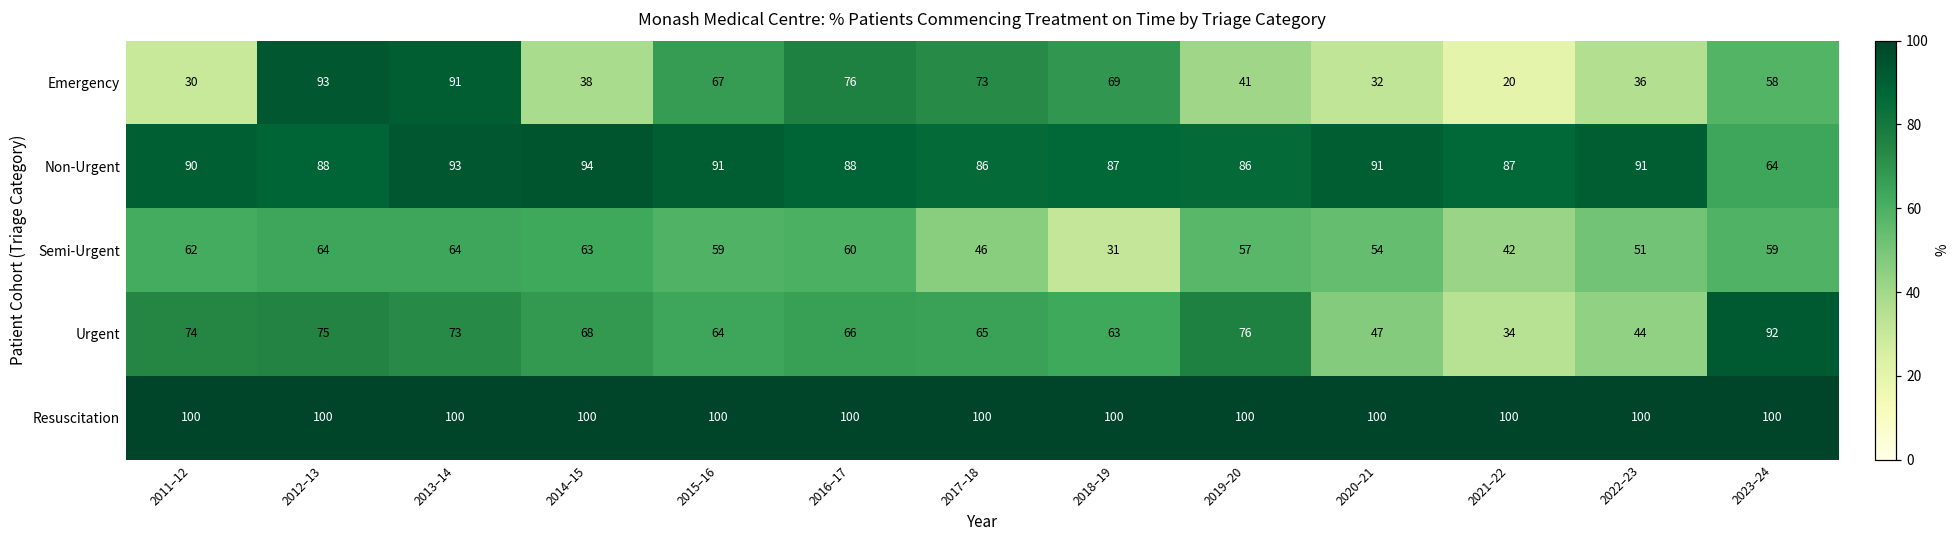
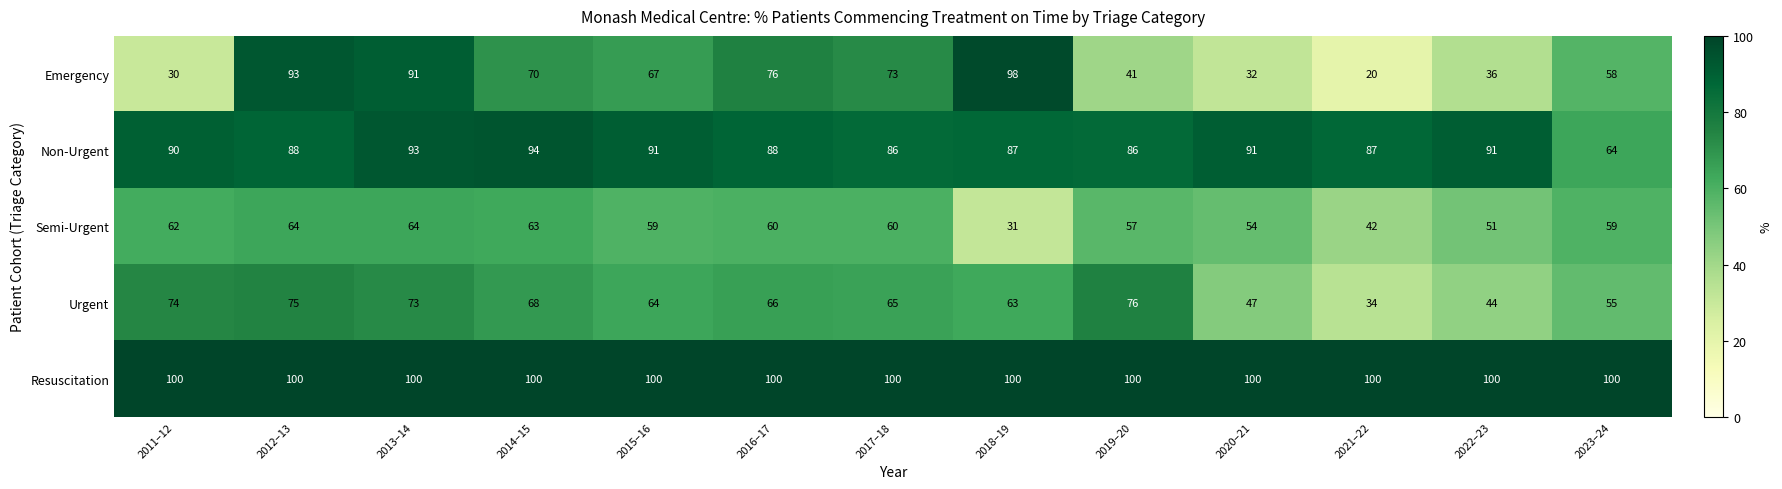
Emergency, 2014–15: 38 -> 70
Emergency, 2018–19: 69 -> 98
Semi-Urgent, 2017–18: 46 -> 60
Urgent, 2023–24: 92 -> 55
